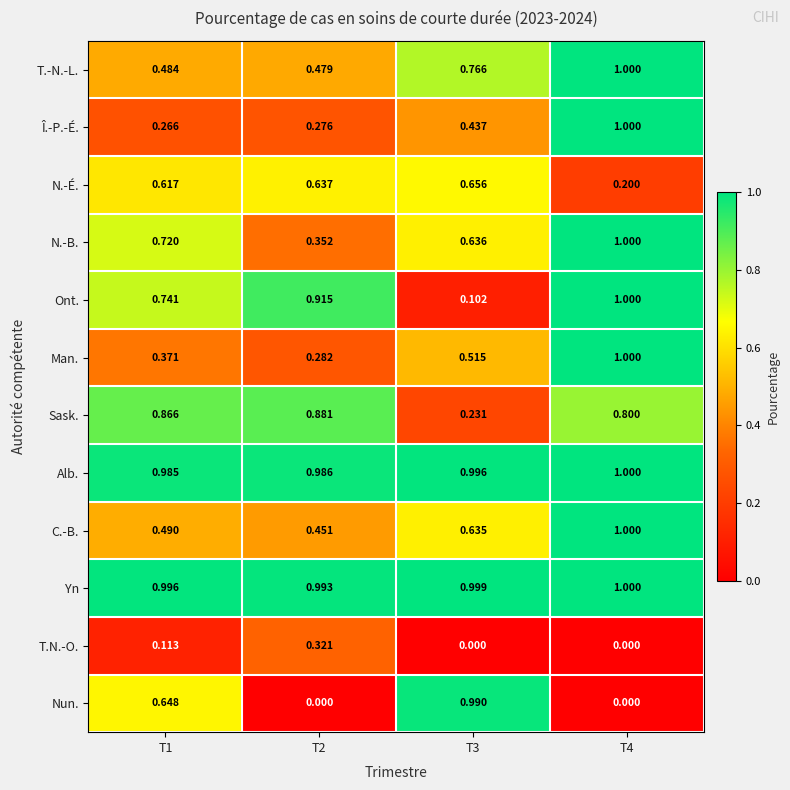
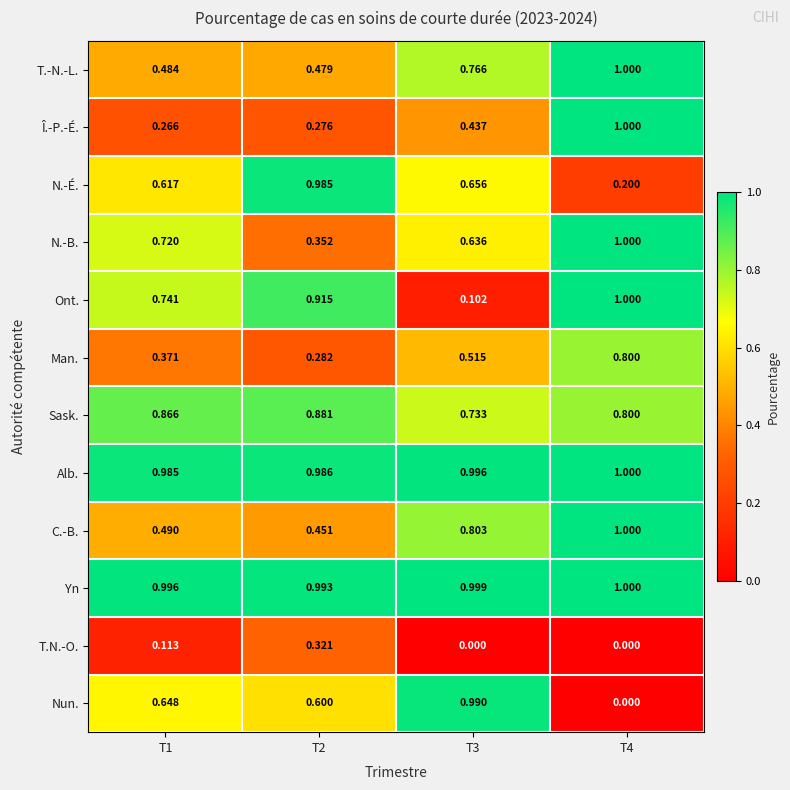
N.-É., T2: 0.637 -> 0.985
Man., T4: 1.000 -> 0.800
Sask., T3: 0.231 -> 0.733
C.-B., T3: 0.635 -> 0.803
Nun., T2: 0.000 -> 0.600
